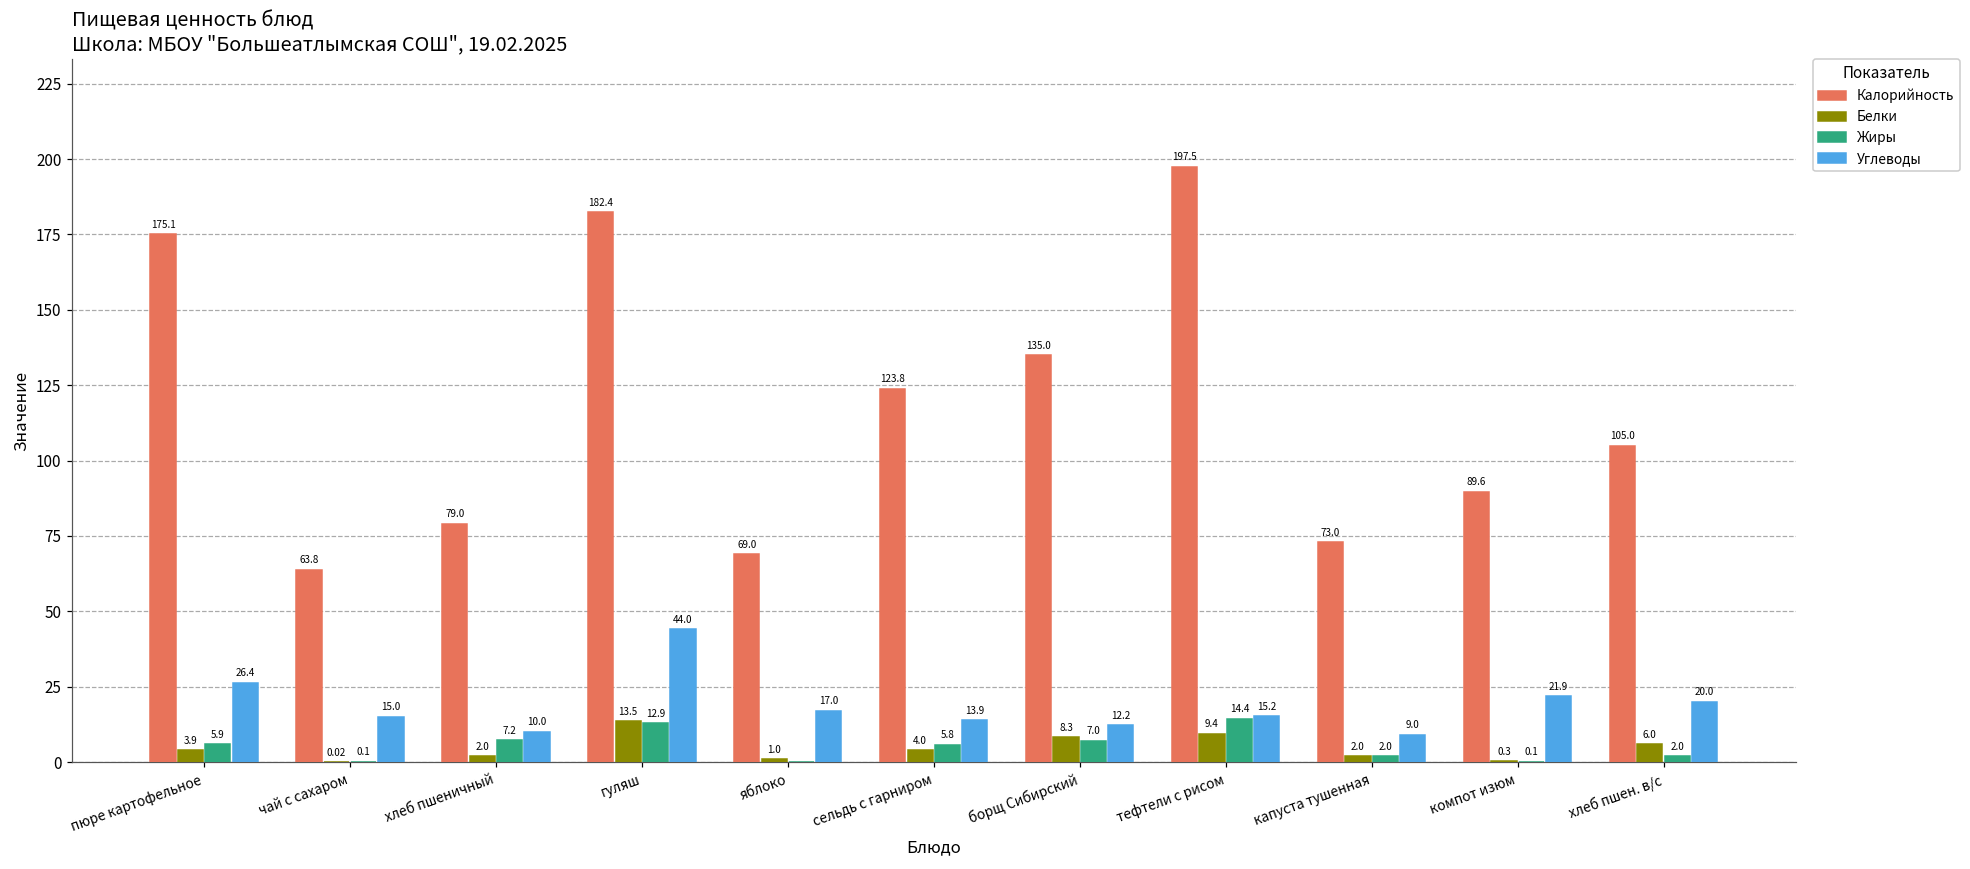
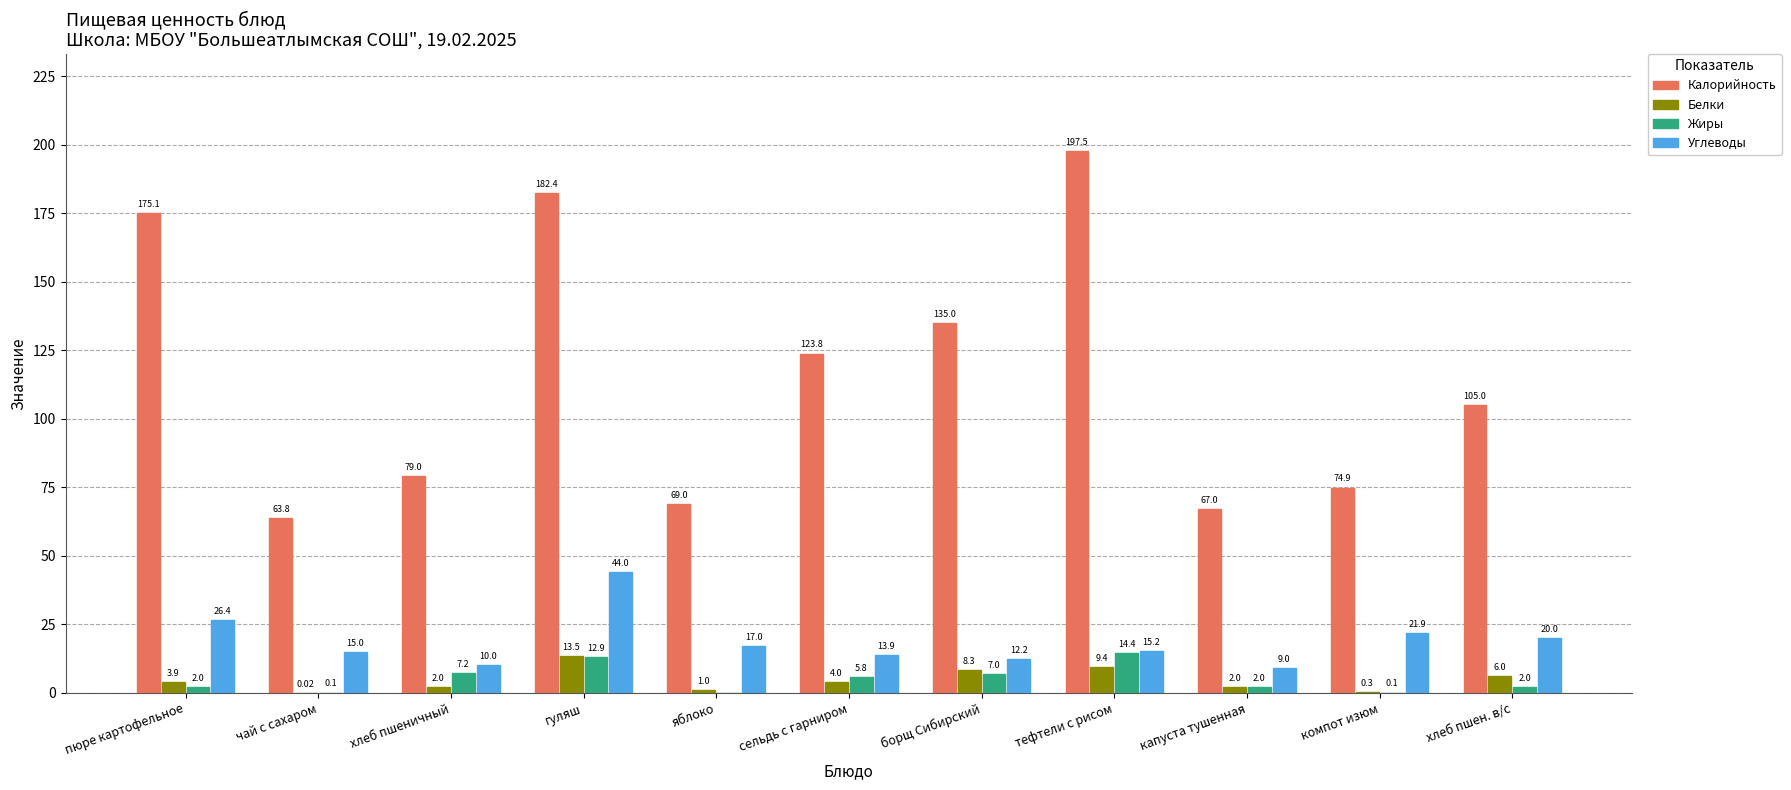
Жиры, пюре картофельное: 5.9 -> 2.0
Калорийность, капуста тушенная: 73.0 -> 67.0
Калорийность, компот изюм: 89.6 -> 74.9
